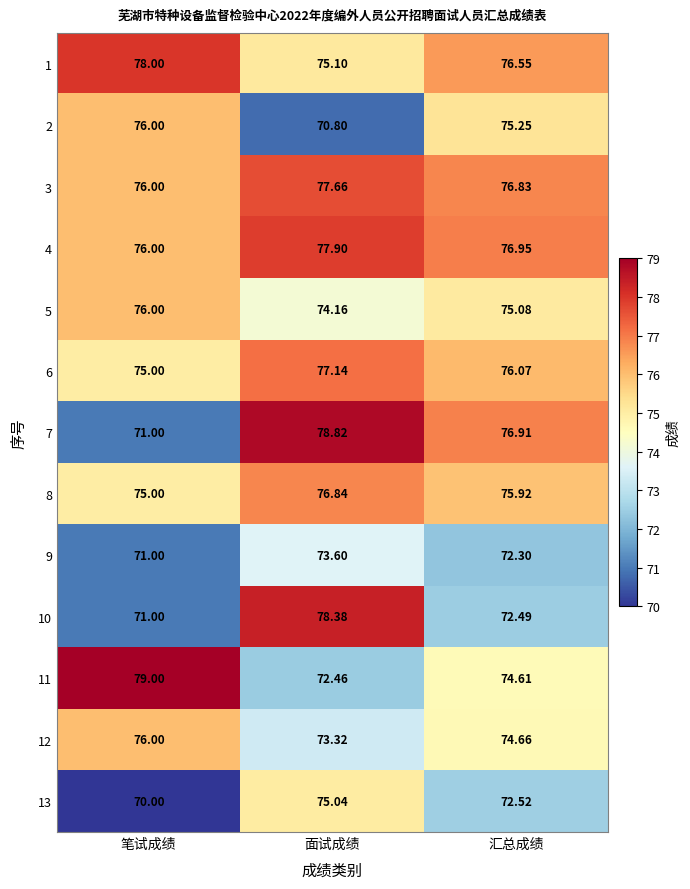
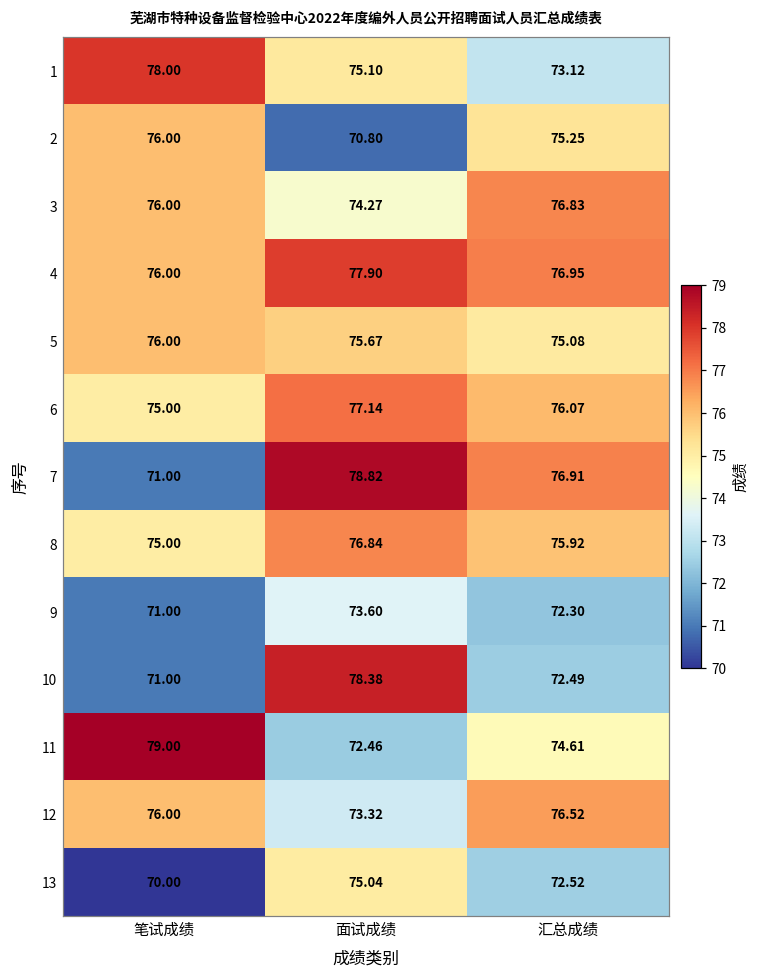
1, 汇总成绩: 76.55 -> 73.12
3, 面试成绩: 77.66 -> 74.27
5, 面试成绩: 74.16 -> 75.67
12, 汇总成绩: 74.66 -> 76.52
